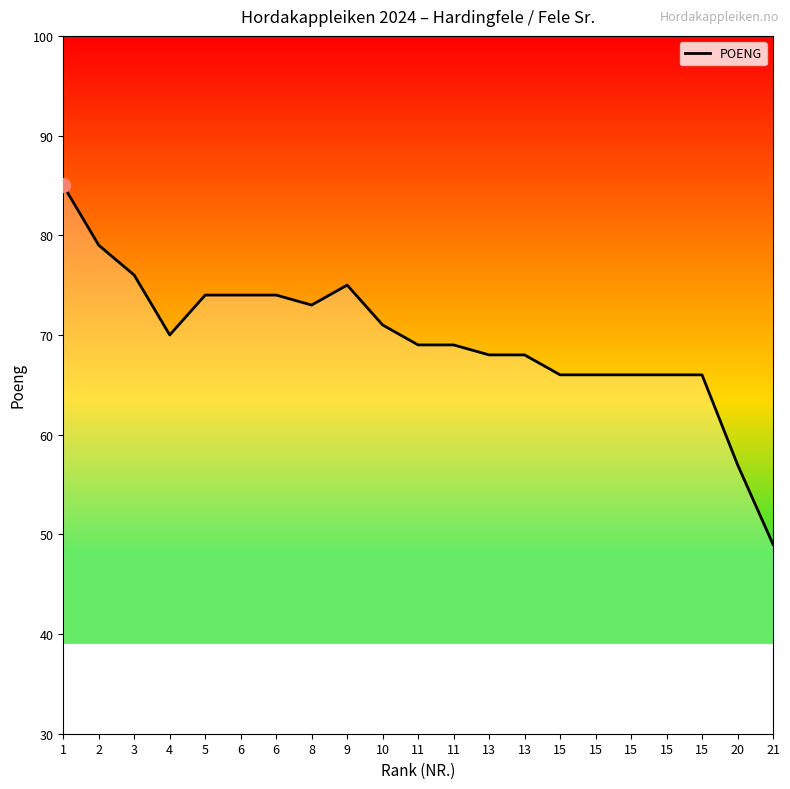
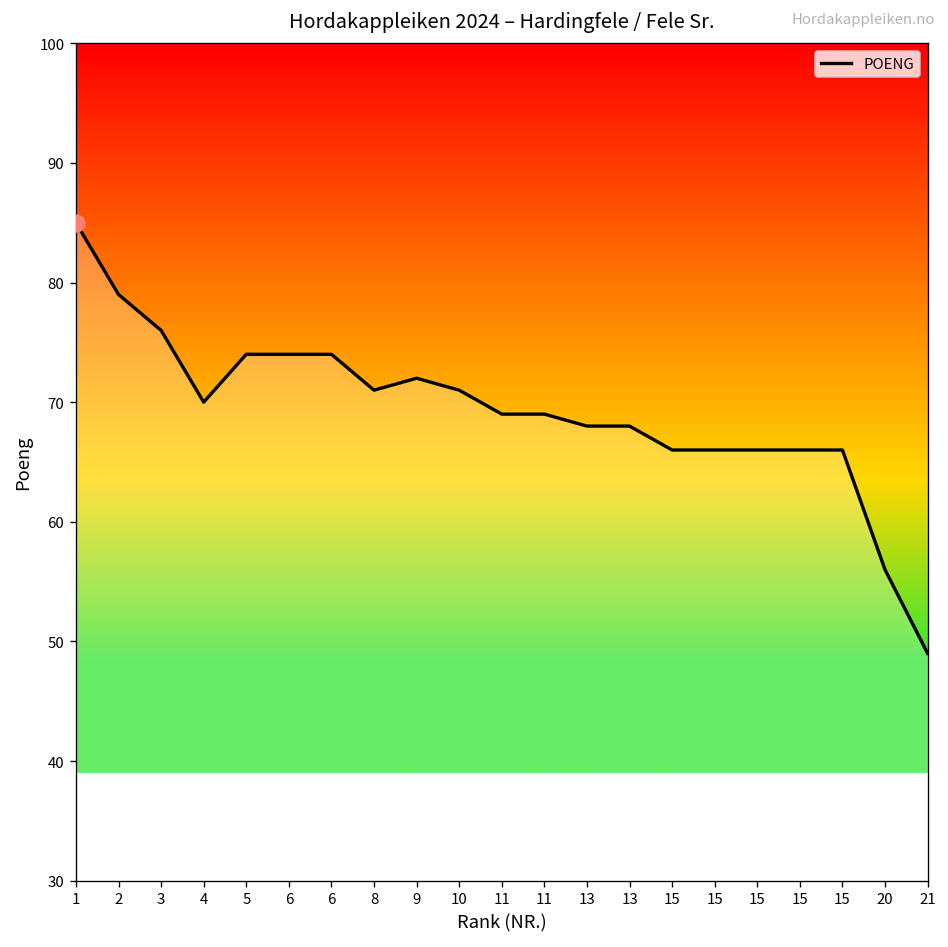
POENG, 8: 73 -> 71
POENG, 9: 75 -> 72
POENG, 20: 57 -> 56
